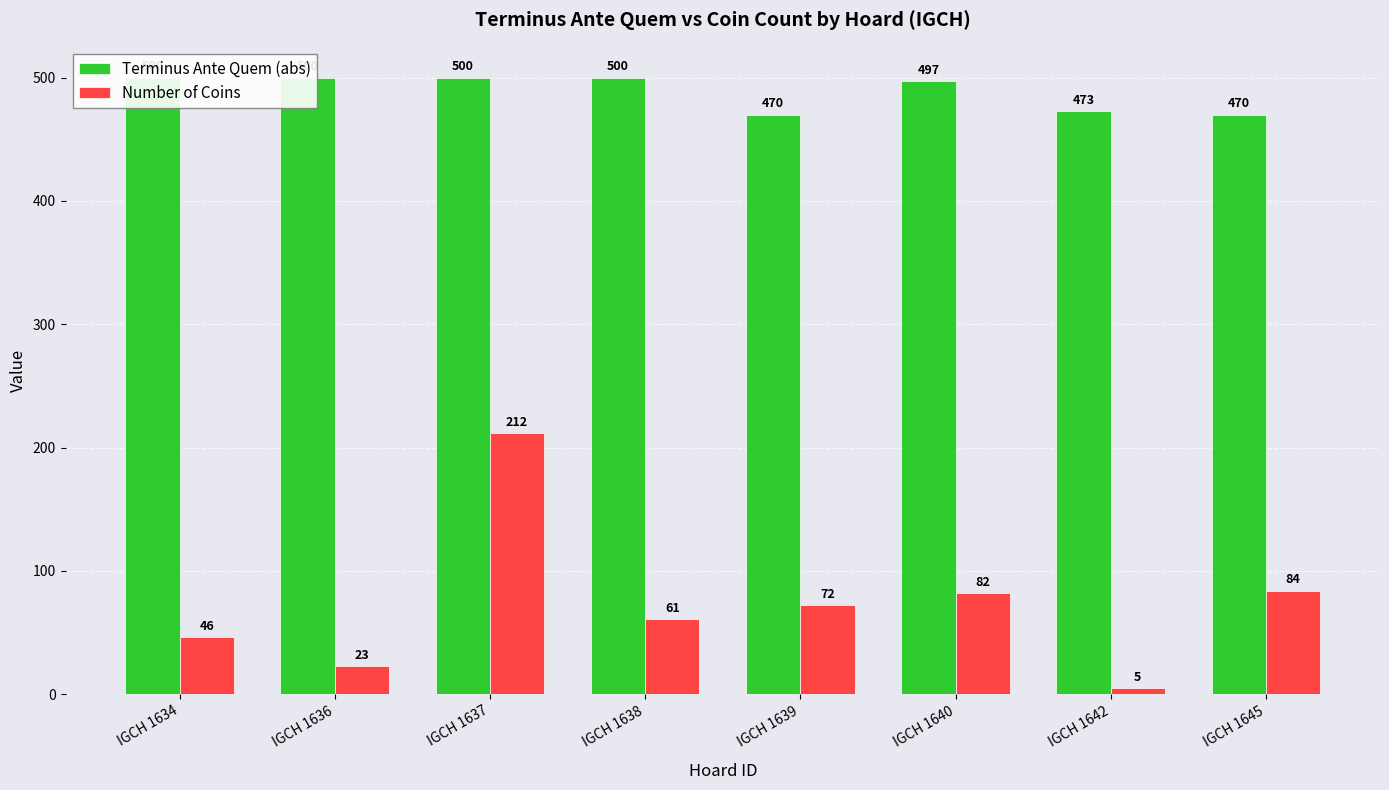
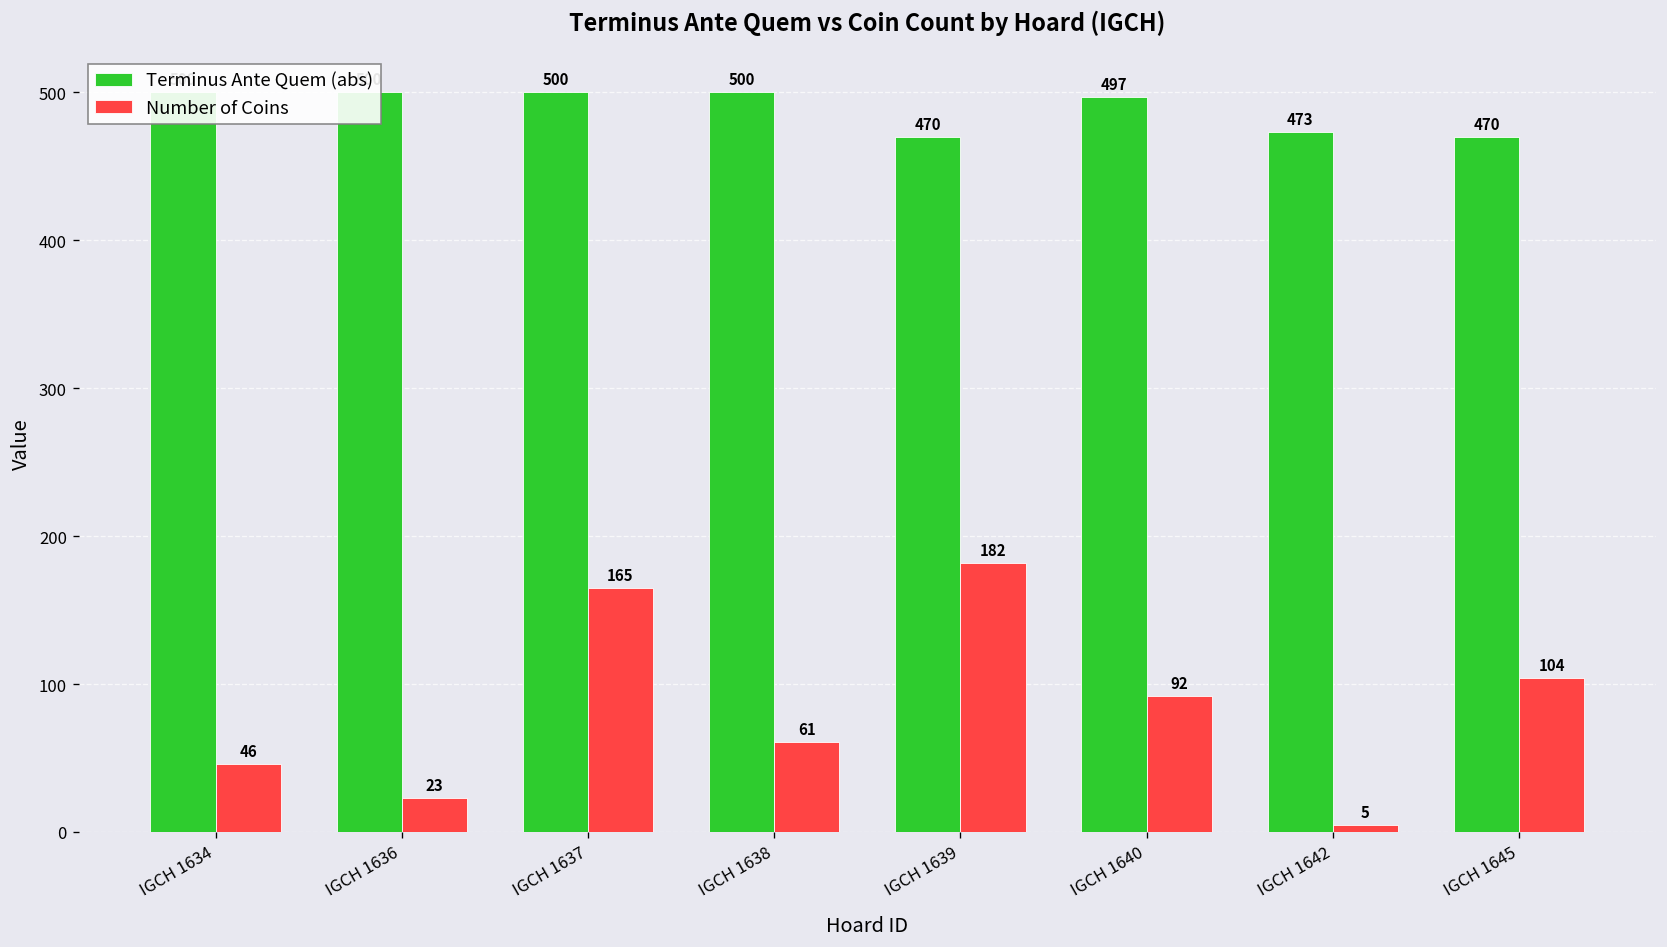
Number of Coins, IGCH 1637: 212 -> 165
Number of Coins, IGCH 1639: 72 -> 182
Number of Coins, IGCH 1640: 82 -> 92
Number of Coins, IGCH 1645: 84 -> 104
